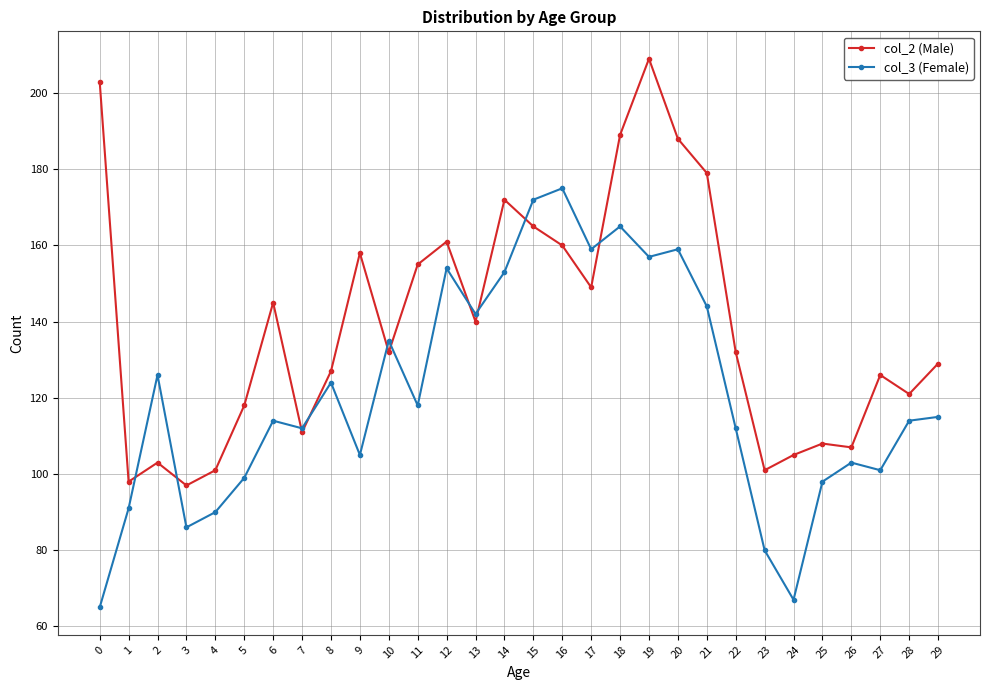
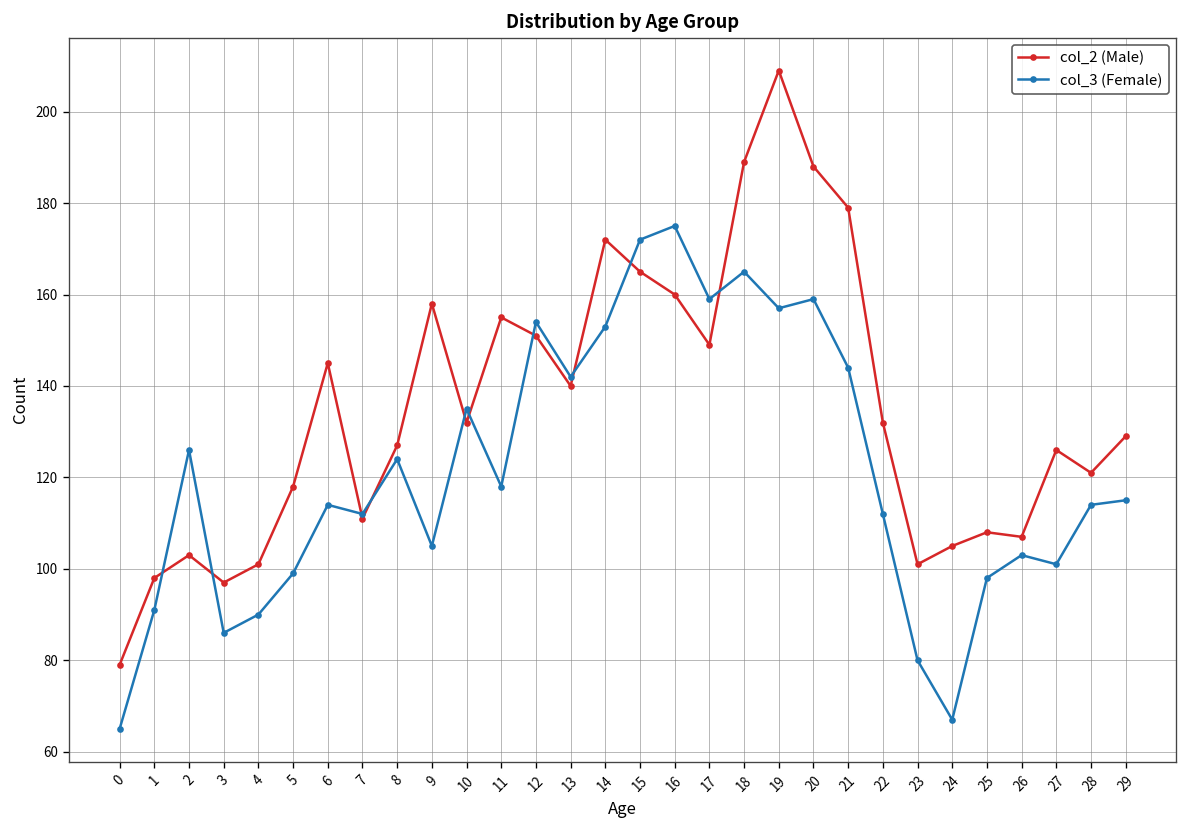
col_2 (Male), 0: 203 -> 79
col_2 (Male), 12: 161 -> 151
